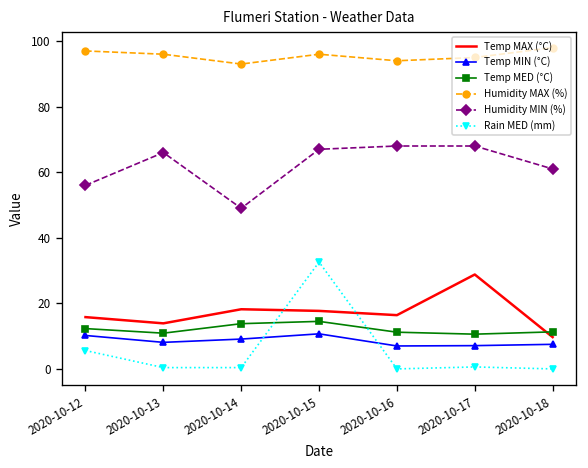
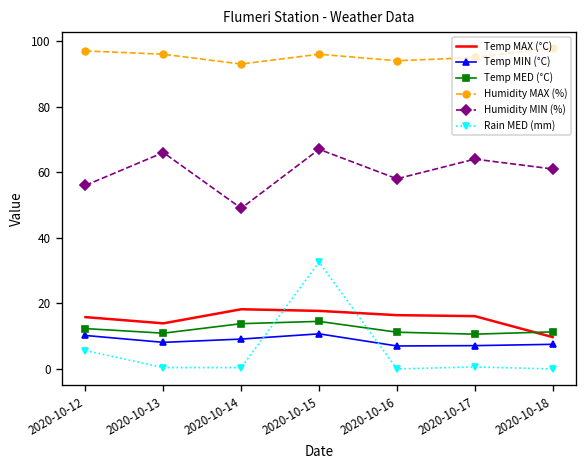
Humidity MIN (%), 2020-10-16: 68 -> 58
Temp MAX (°C), 2020-10-17: 29 -> 16
Humidity MIN (%), 2020-10-17: 68 -> 64
